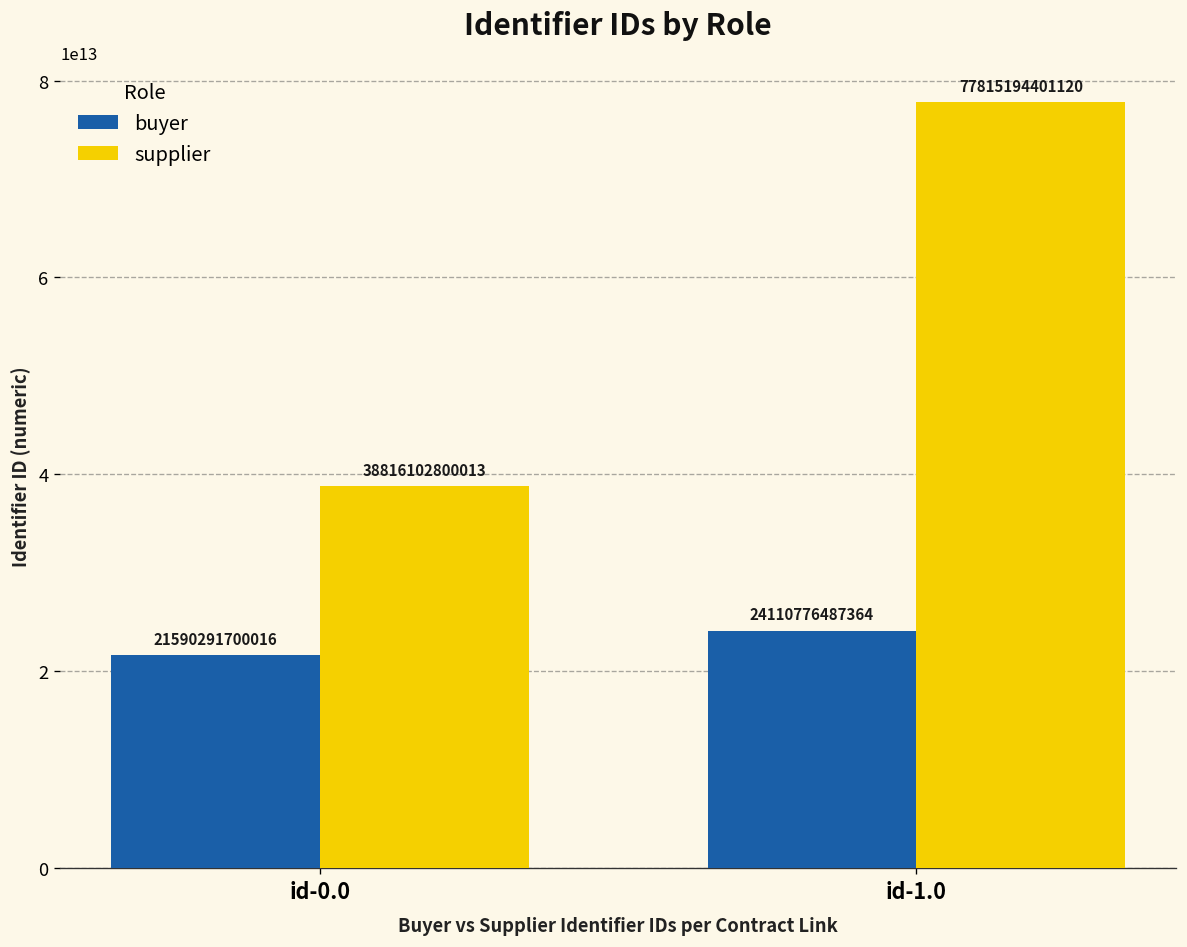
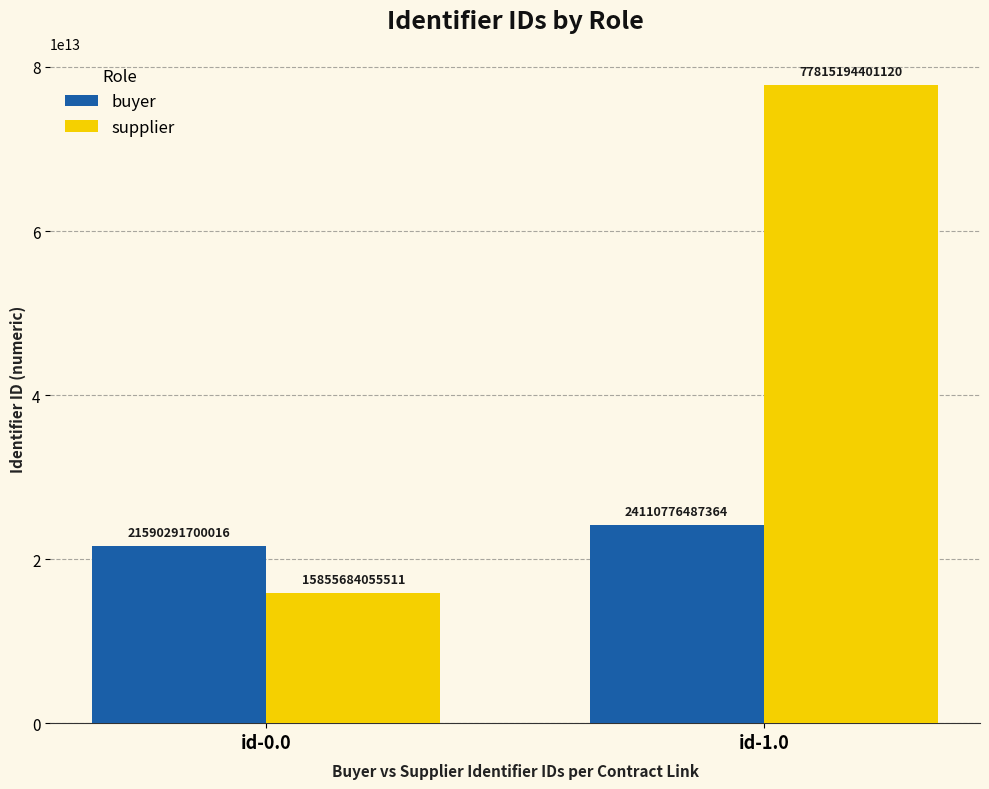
supplier, id-0.0: 38816102800013 -> 15855684055511
